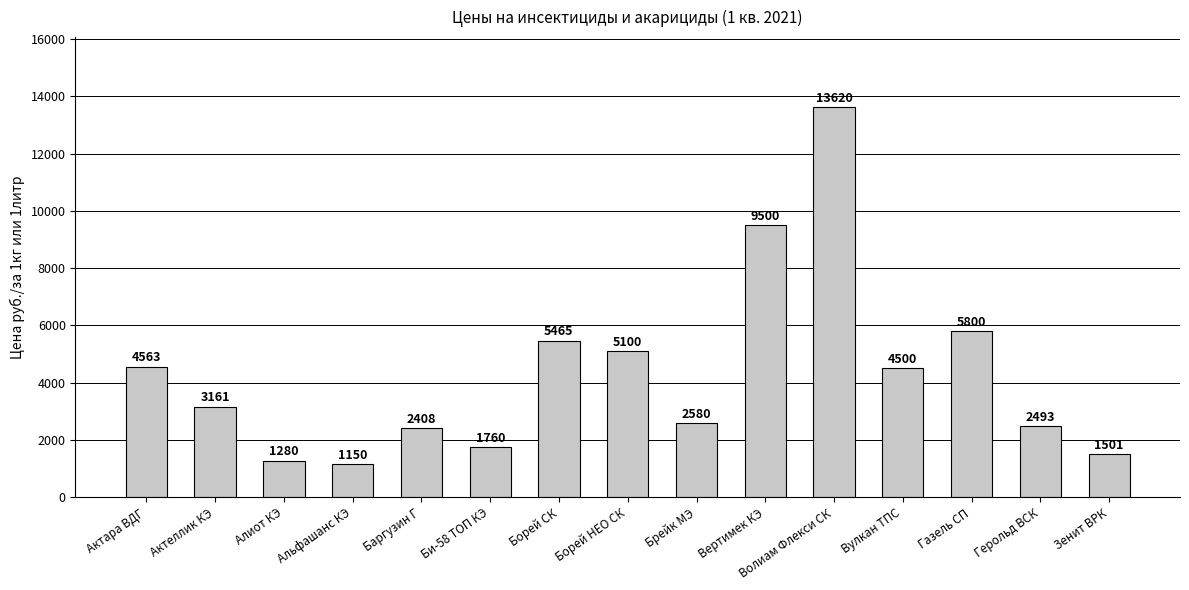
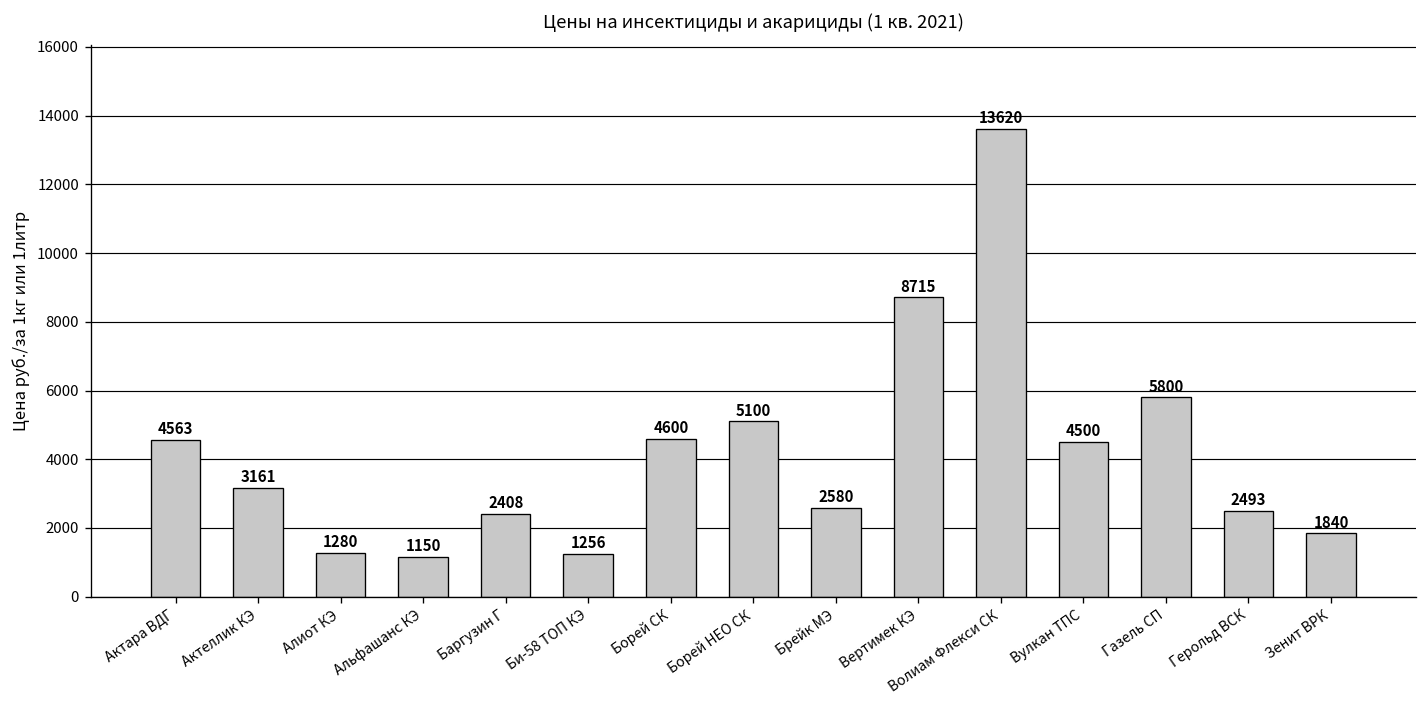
Би-58 ТОП КЭ: 1760 -> 1256
Борей СК: 5465 -> 4600
Вертимек КЭ: 9500 -> 8715
Зенит ВРК: 1501 -> 1840
